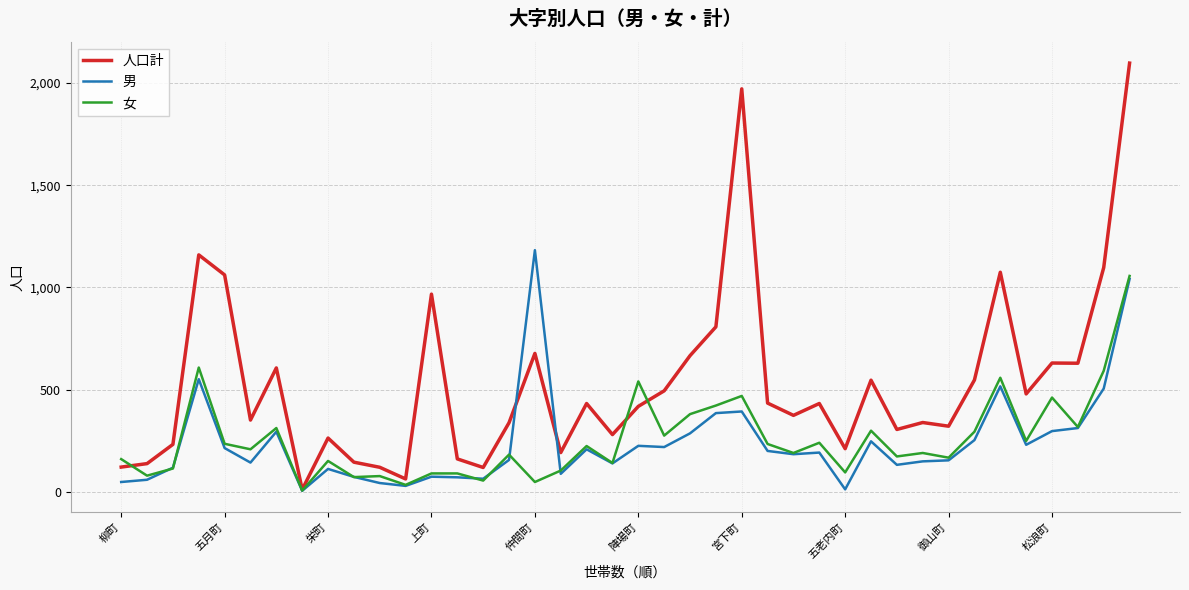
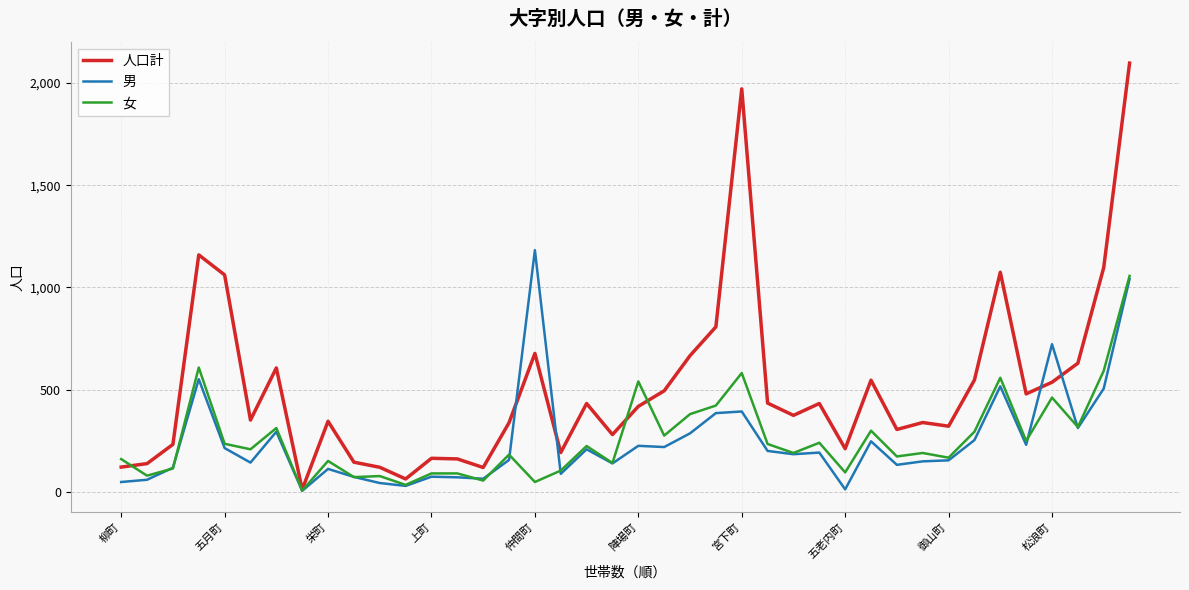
人口計, 栄町: 260 -> 350
人口計, 上町: 970 -> 160
女, 宮下町: 470 -> 580
人口計, 松浪町: 630 -> 540
男, 松浪町: 300 -> 720
